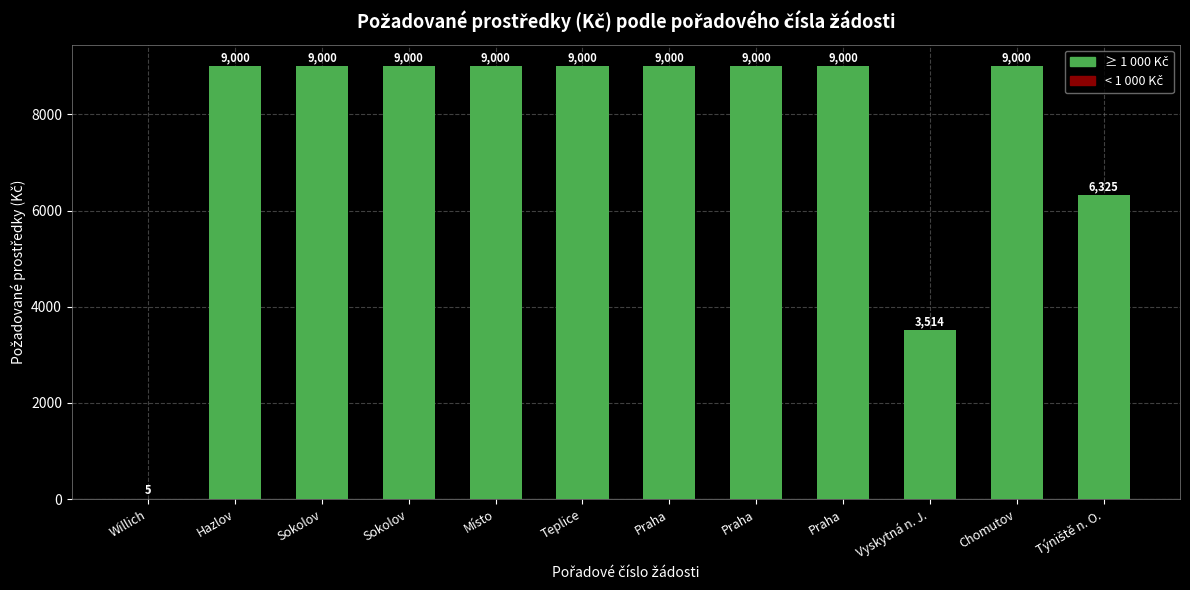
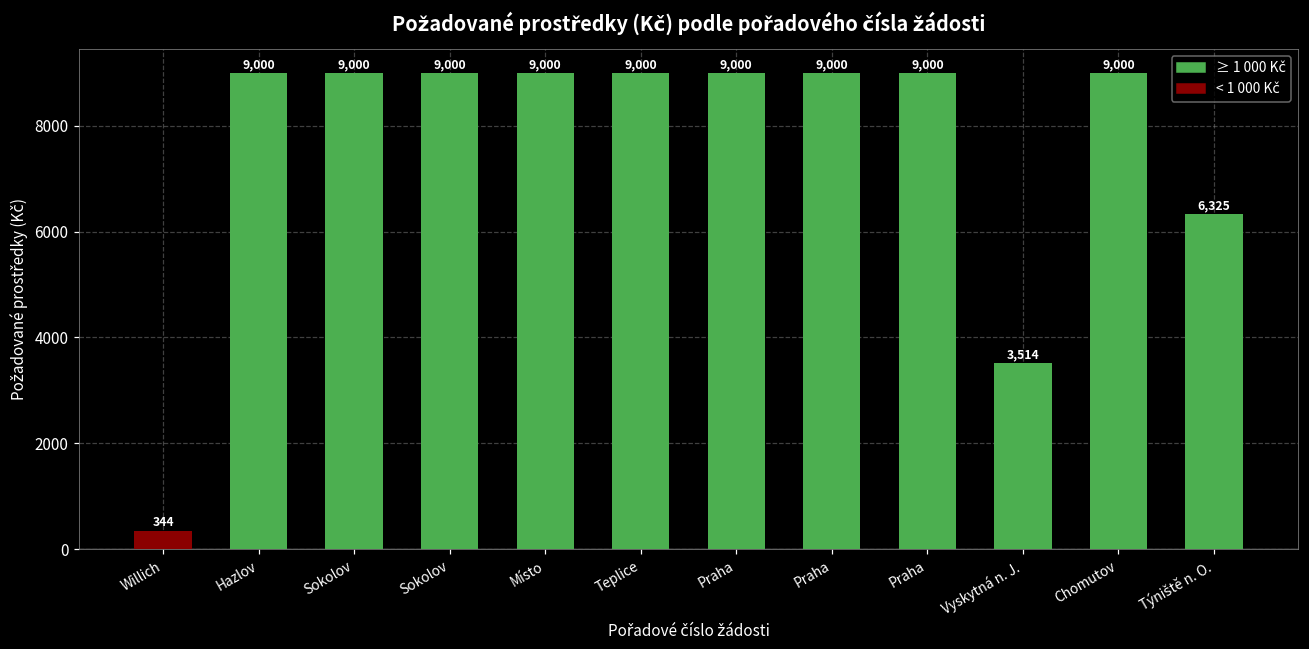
Willich: 5 -> 344
